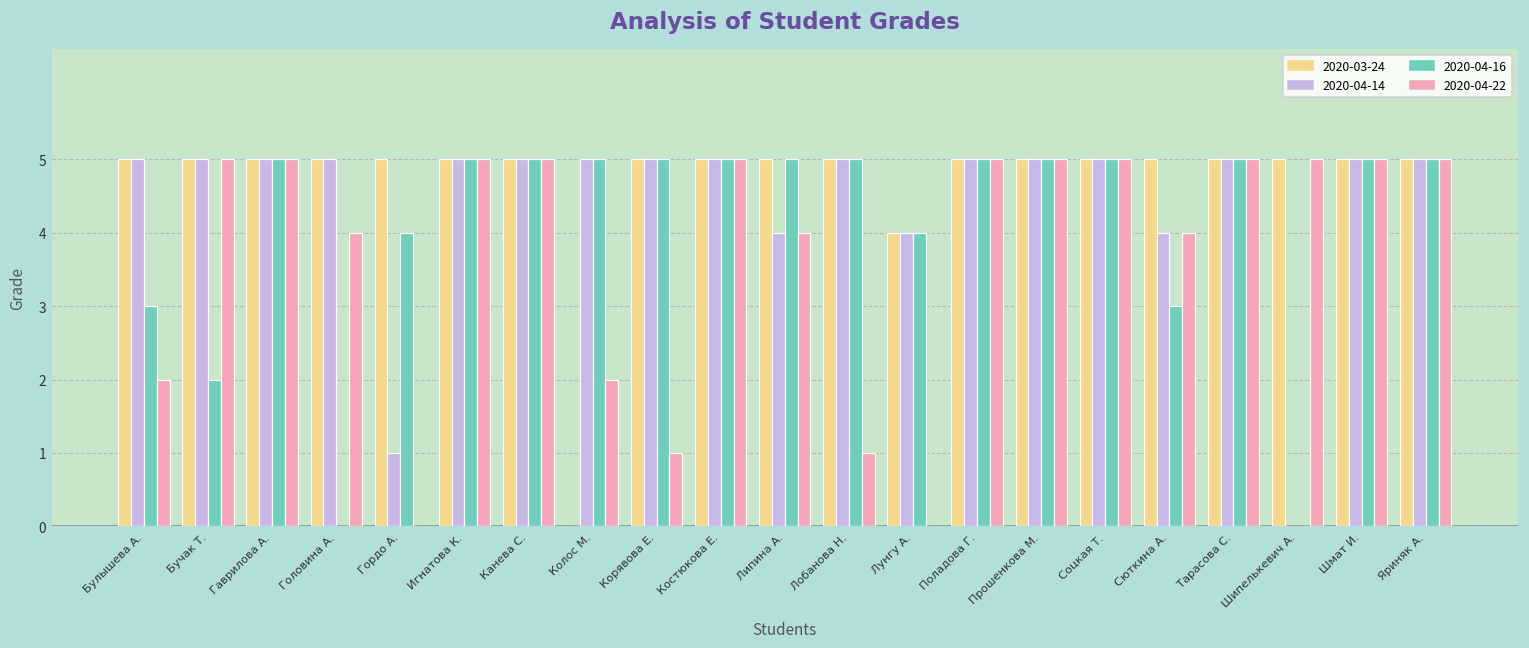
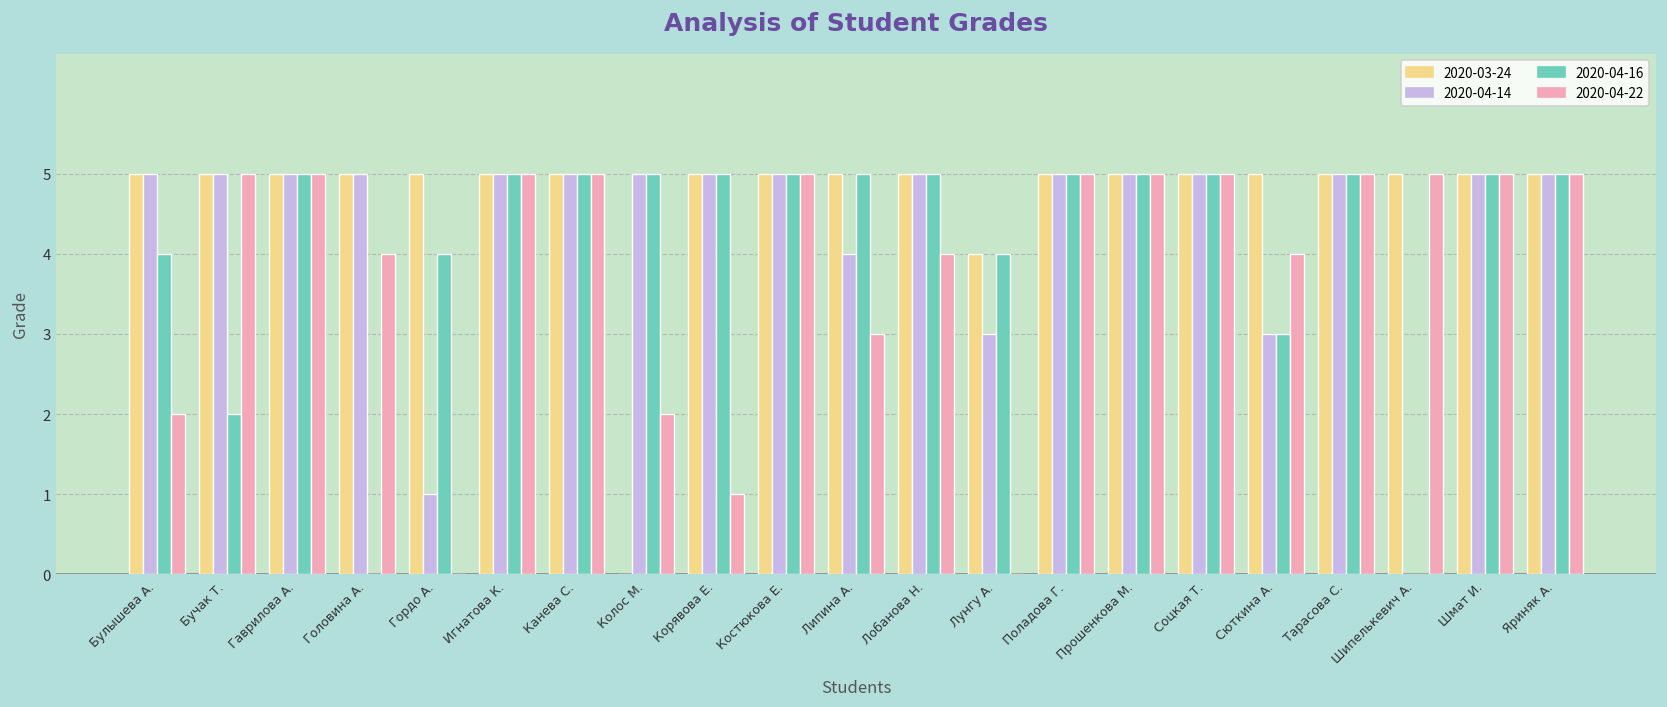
2020-04-16, Булышева А.: 3 -> 4
2020-04-22, Липина А.: 4 -> 3
2020-04-22, Лобанова Н.: 1 -> 4
2020-04-14, Лунгу А.: 4 -> 3
2020-04-14, Сюткина А.: 4 -> 3
